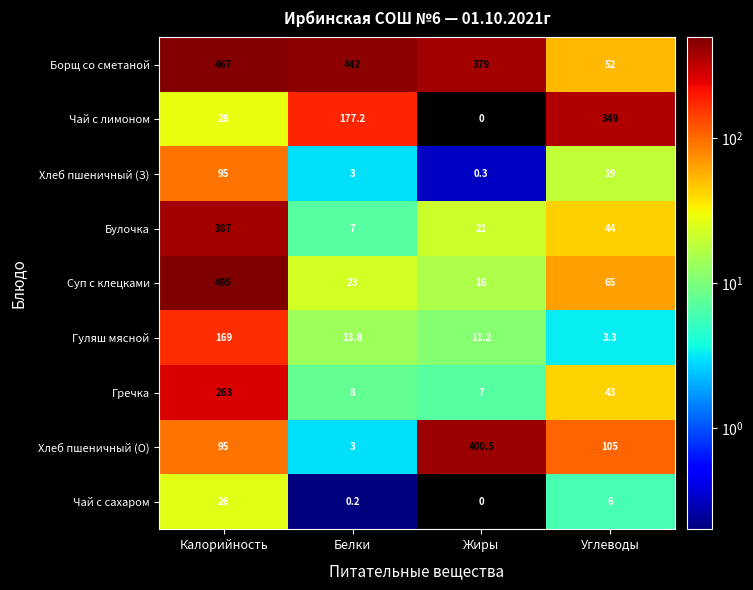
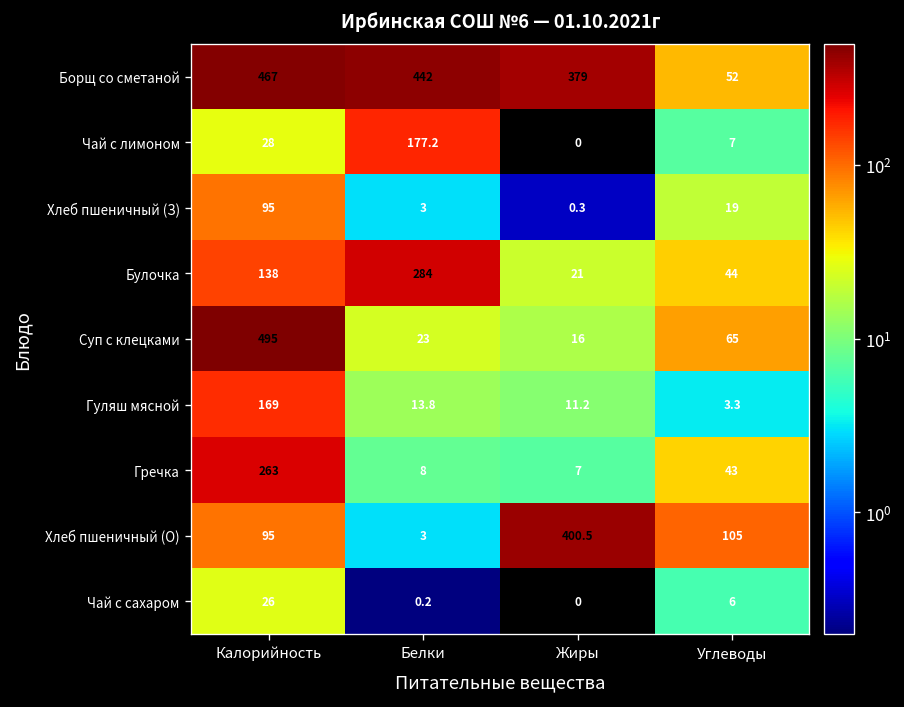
Чай с лимоном, Углеводы: 349 -> 7
Булочка, Калорийность: 387 -> 138
Булочка, Белки: 7 -> 284
